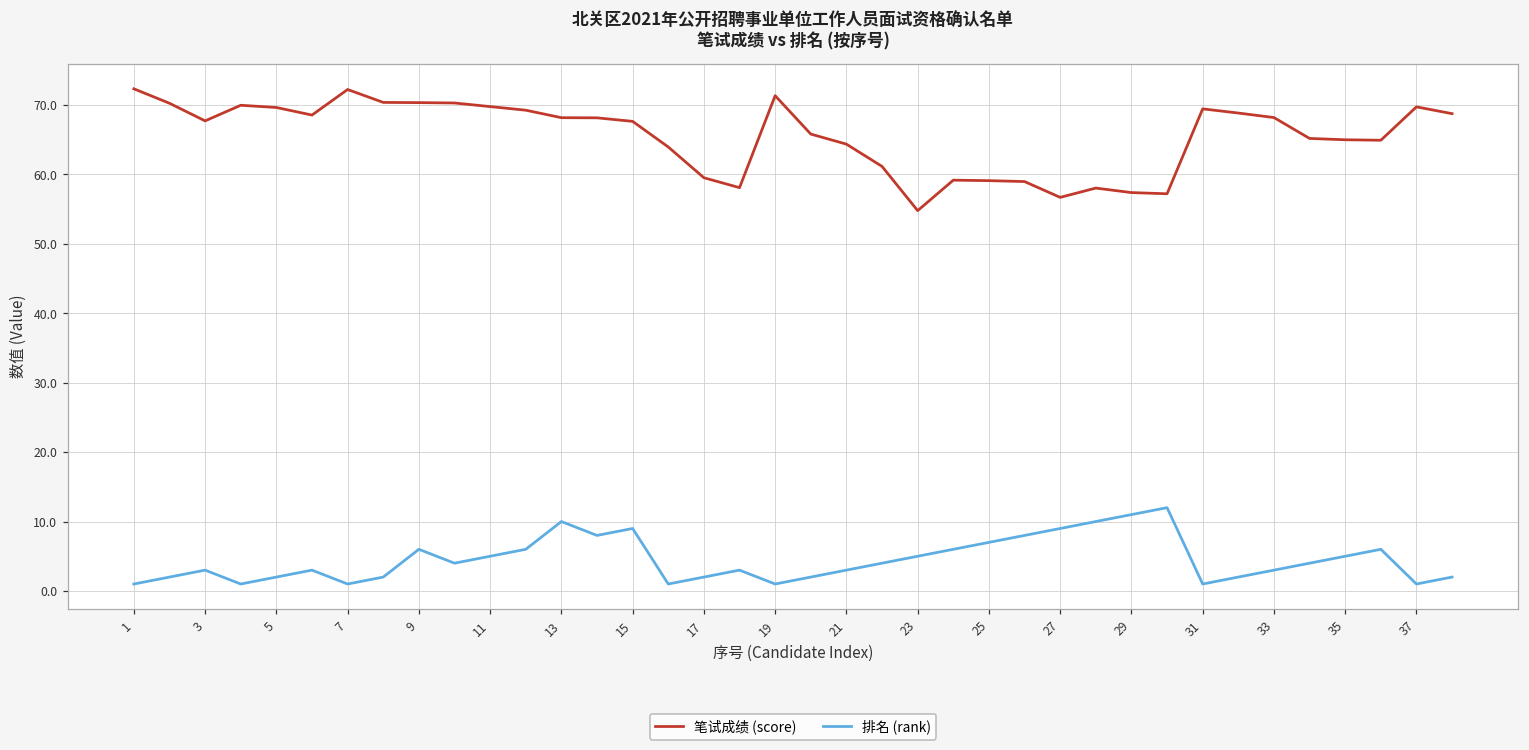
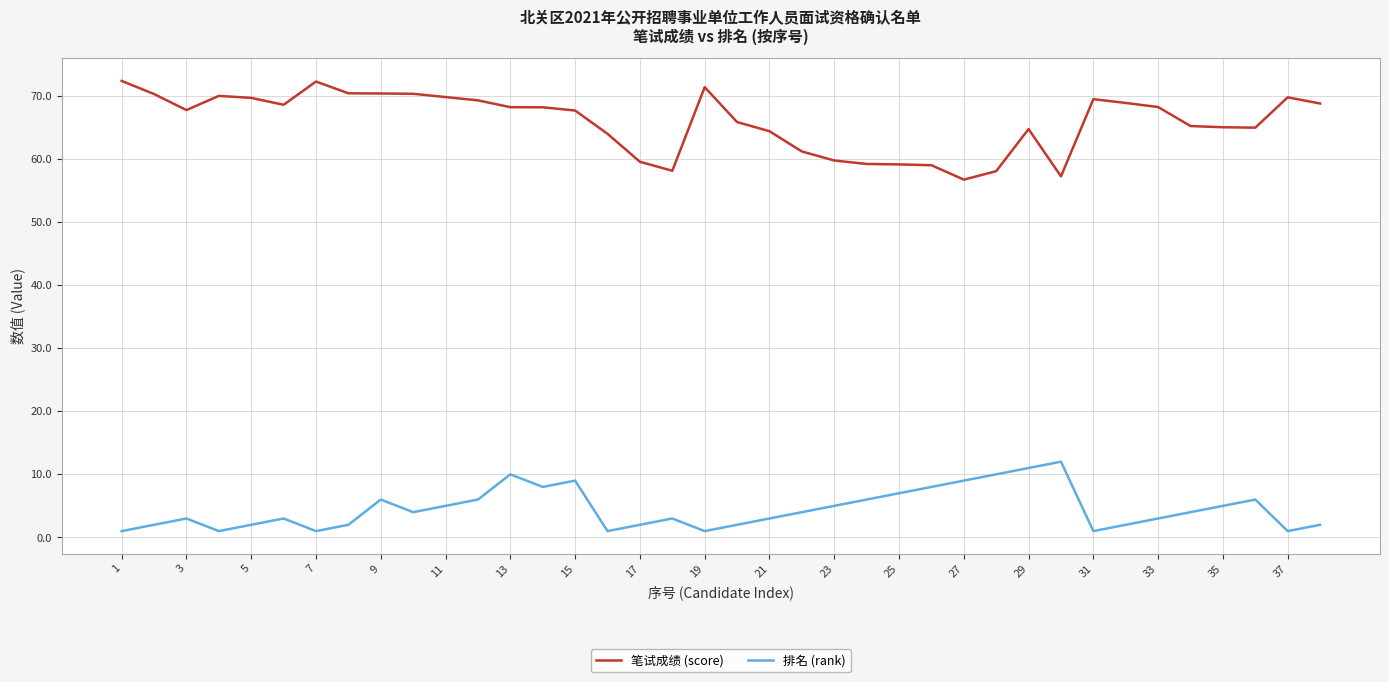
笔试成绩 (score), 23: 55 -> 60
笔试成绩 (score), 29: 57 -> 65
